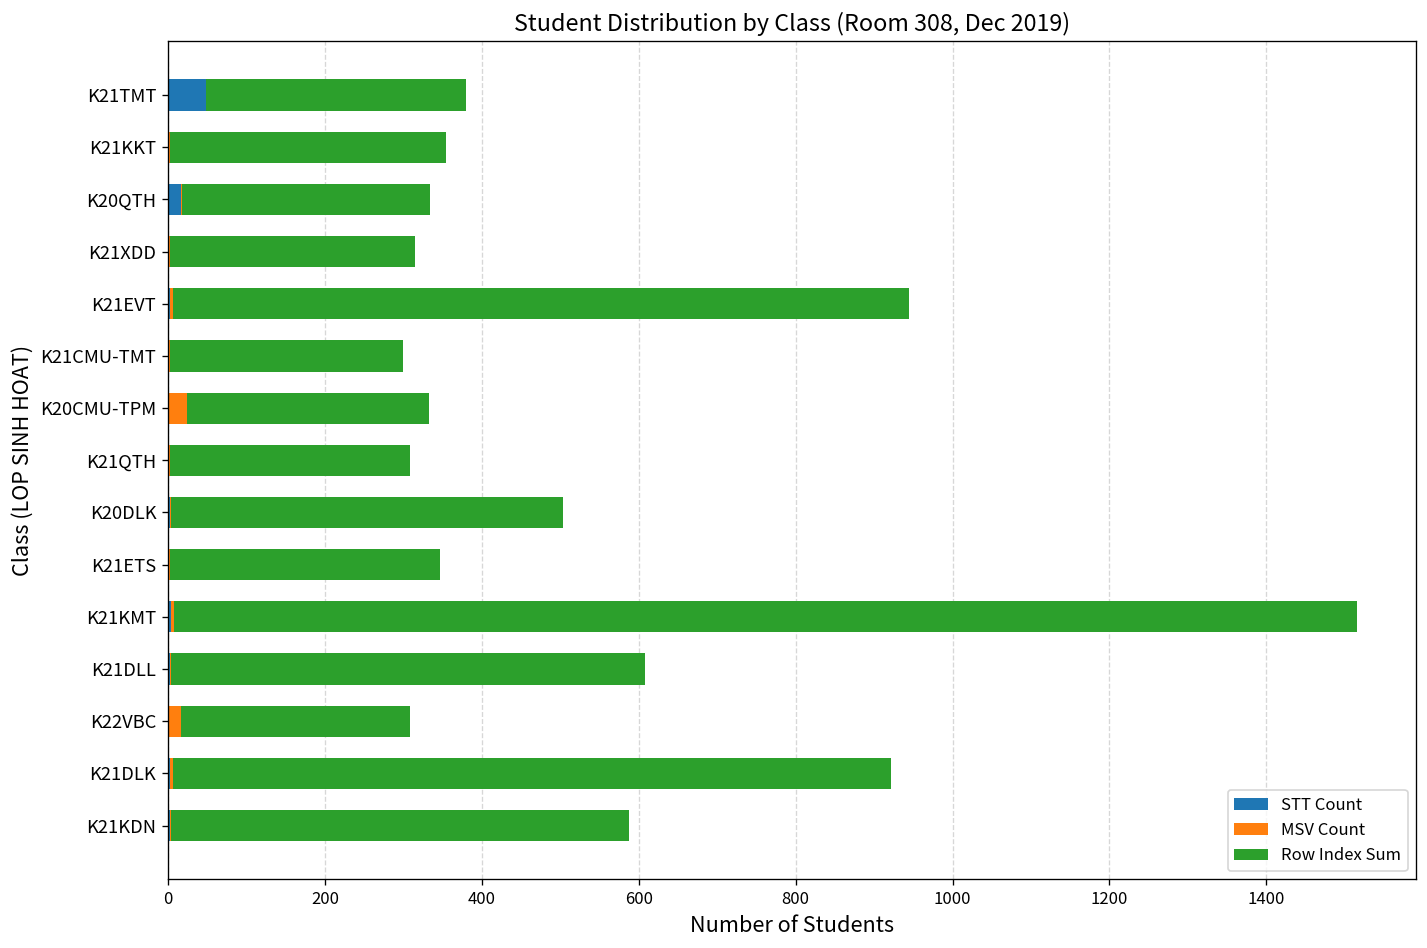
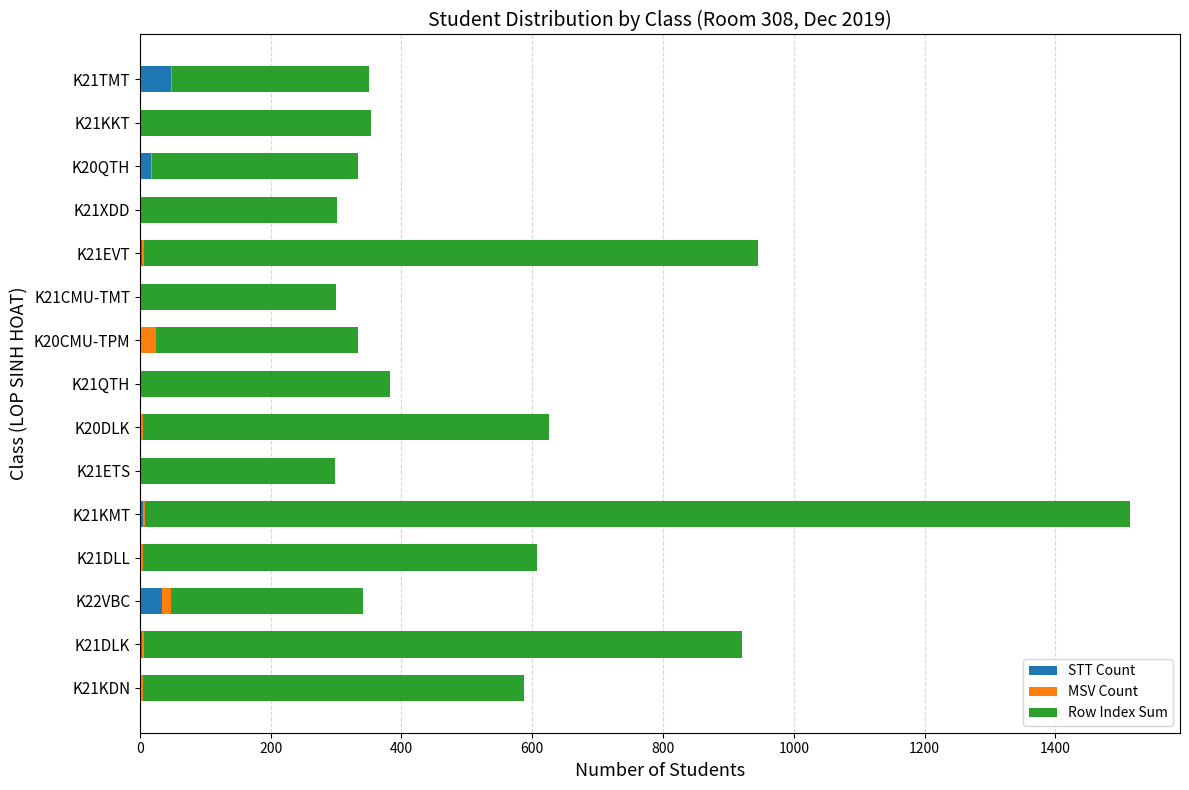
Row Index Sum, K21TMT: 330 -> 300
Row Index Sum, K21XDD: 310 -> 300
Row Index Sum, K21QTH: 310 -> 380
Row Index Sum, K20DLK: 500 -> 620
Row Index Sum, K21ETS: 350 -> 300
STT Count, K22VBC: 0 -> 30
